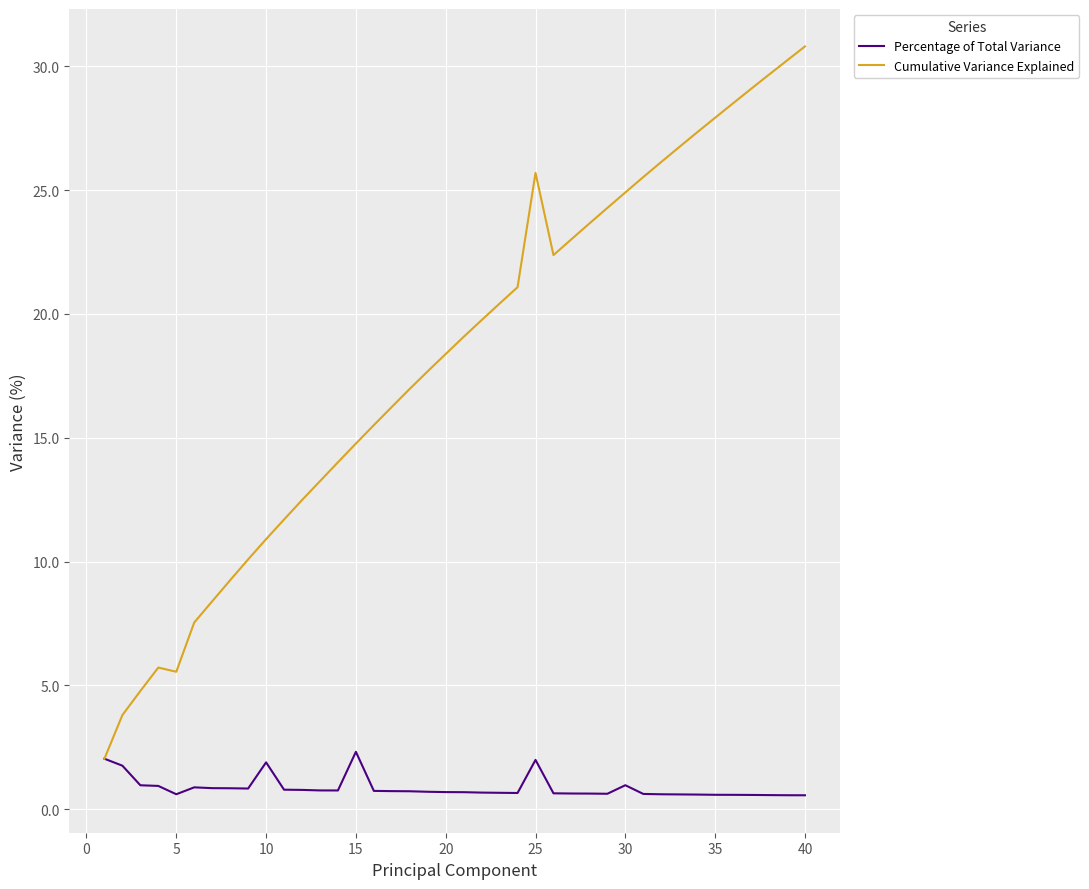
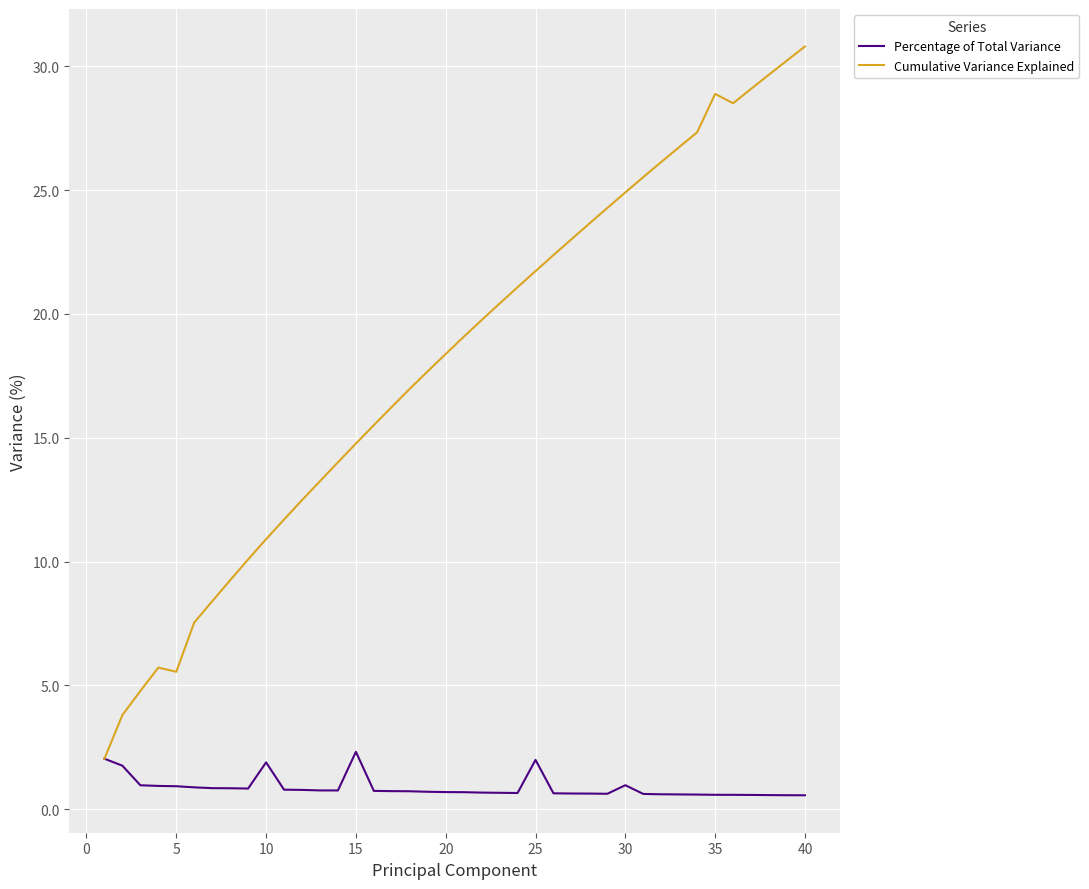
Percentage of Total Variance, 5: 0.6 -> 0.9
Cumulative Variance Explained, 25: 25.7 -> 21.7
Cumulative Variance Explained, 35: 27.9 -> 28.9
